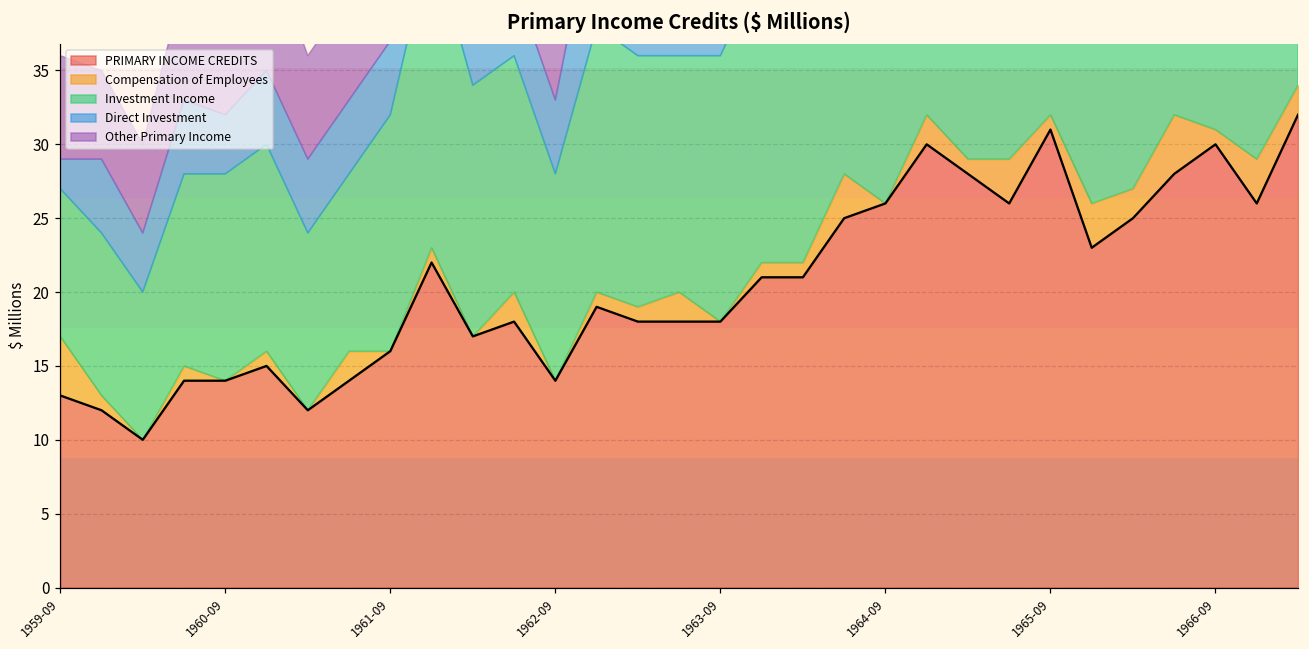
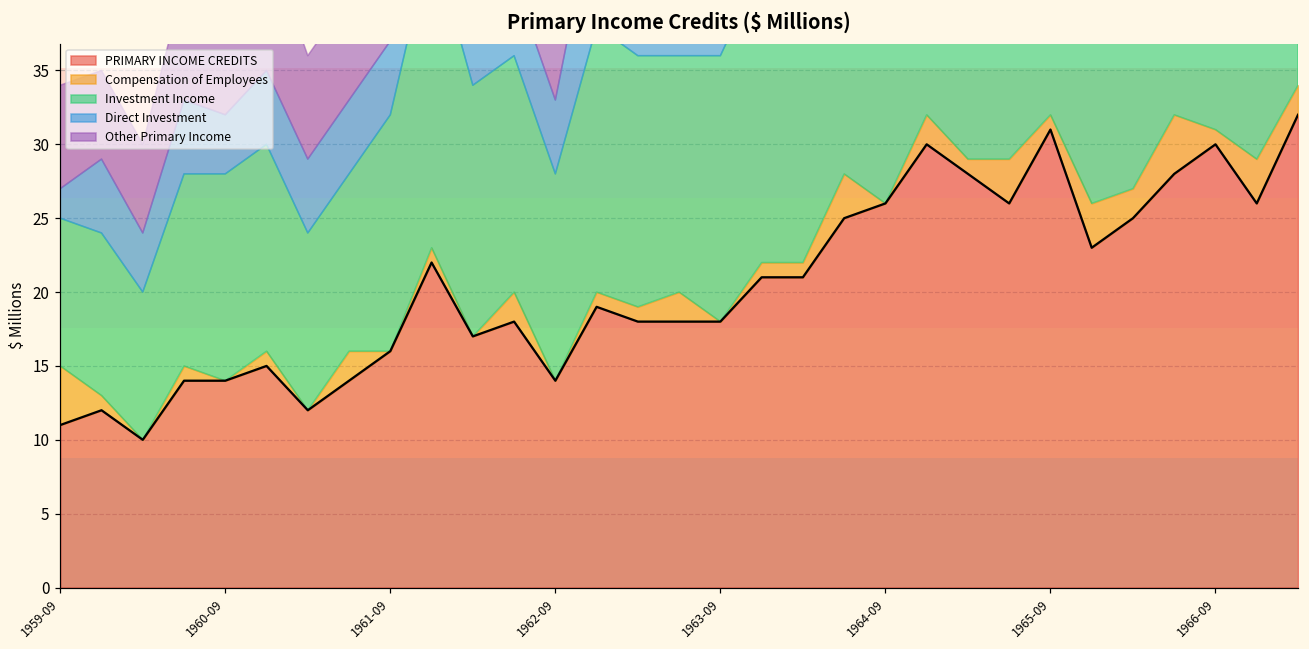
PRIMARY INCOME CREDITS, 1959-09: 13 -> 11
